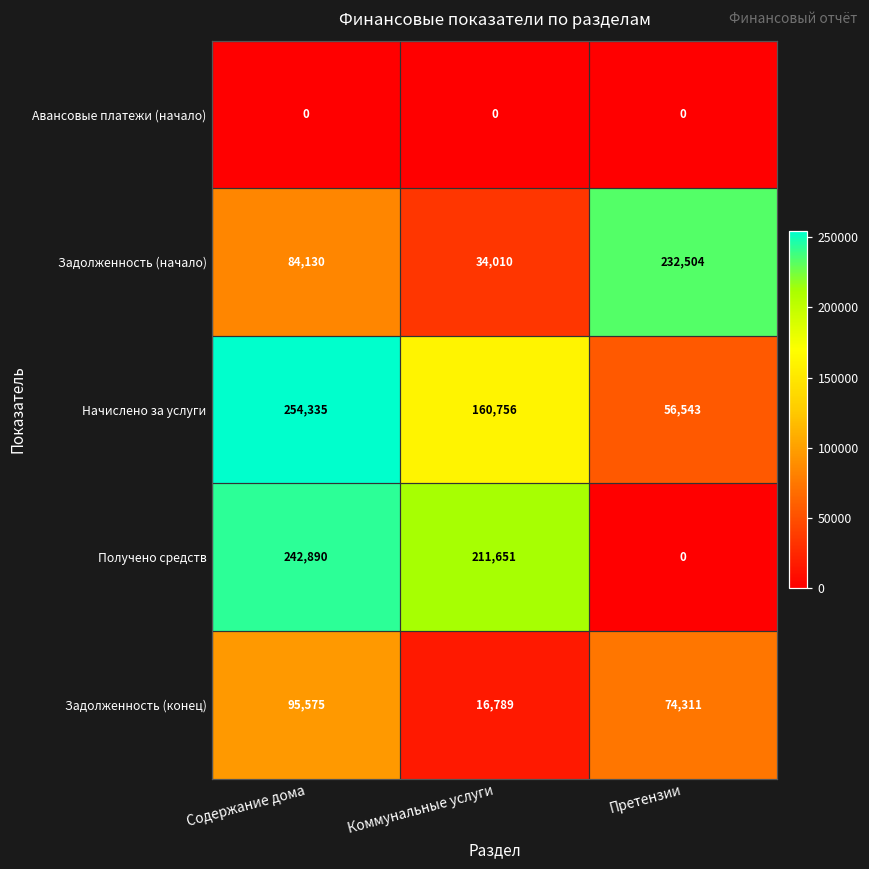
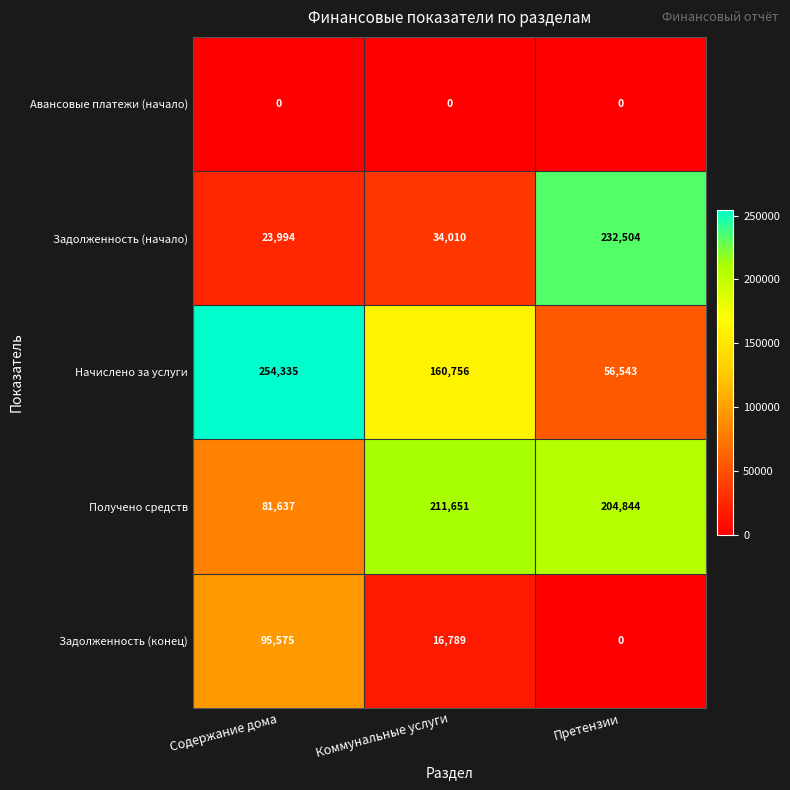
Задолженность (начало), Содержание дома: 84,130 -> 23,994
Получено средств, Содержание дома: 242,890 -> 81,637
Получено средств, Претензии: 0 -> 204,844
Задолженность (конец), Претензии: 74,311 -> 0
